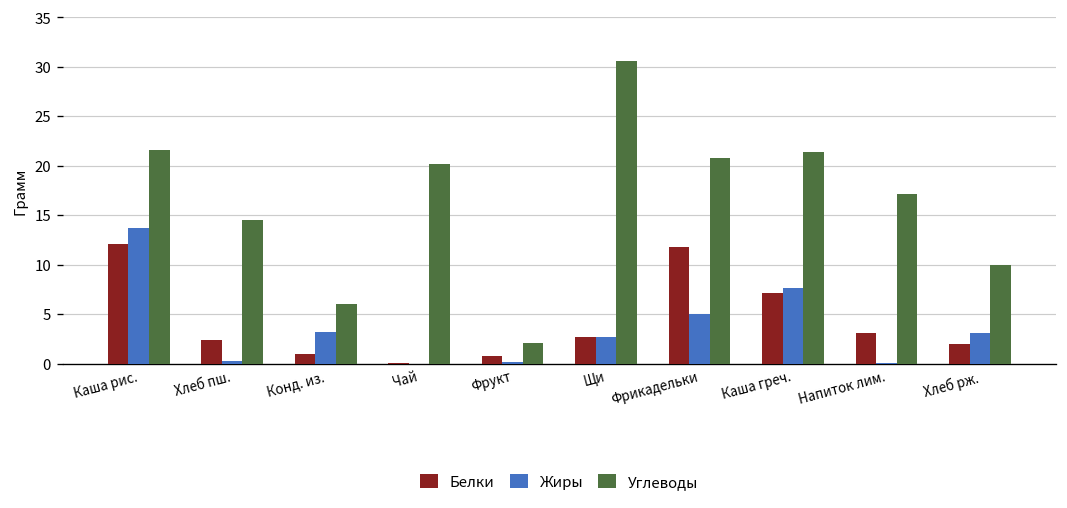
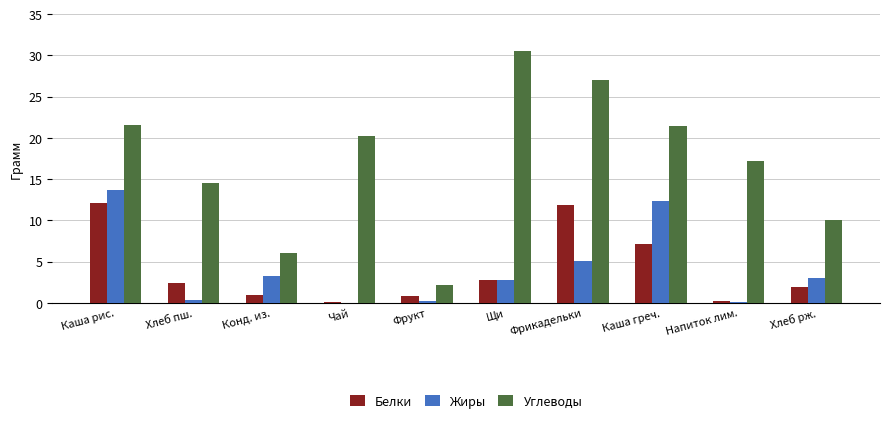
Углеводы, Фрикадельки: 21 -> 27
Жиры, Каша греч.: 8 -> 12
Белки, Напиток лим.: 3 -> 0
